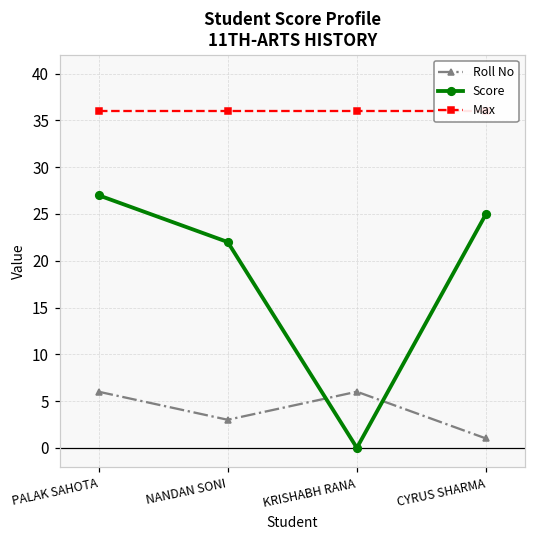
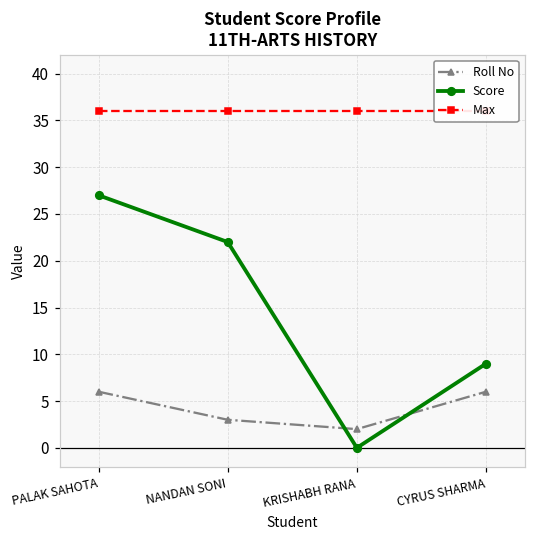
Roll No, KRISHABH RANA: 6 -> 2
Roll No, CYRUS SHARMA: 1 -> 6
Score, CYRUS SHARMA: 25 -> 9
